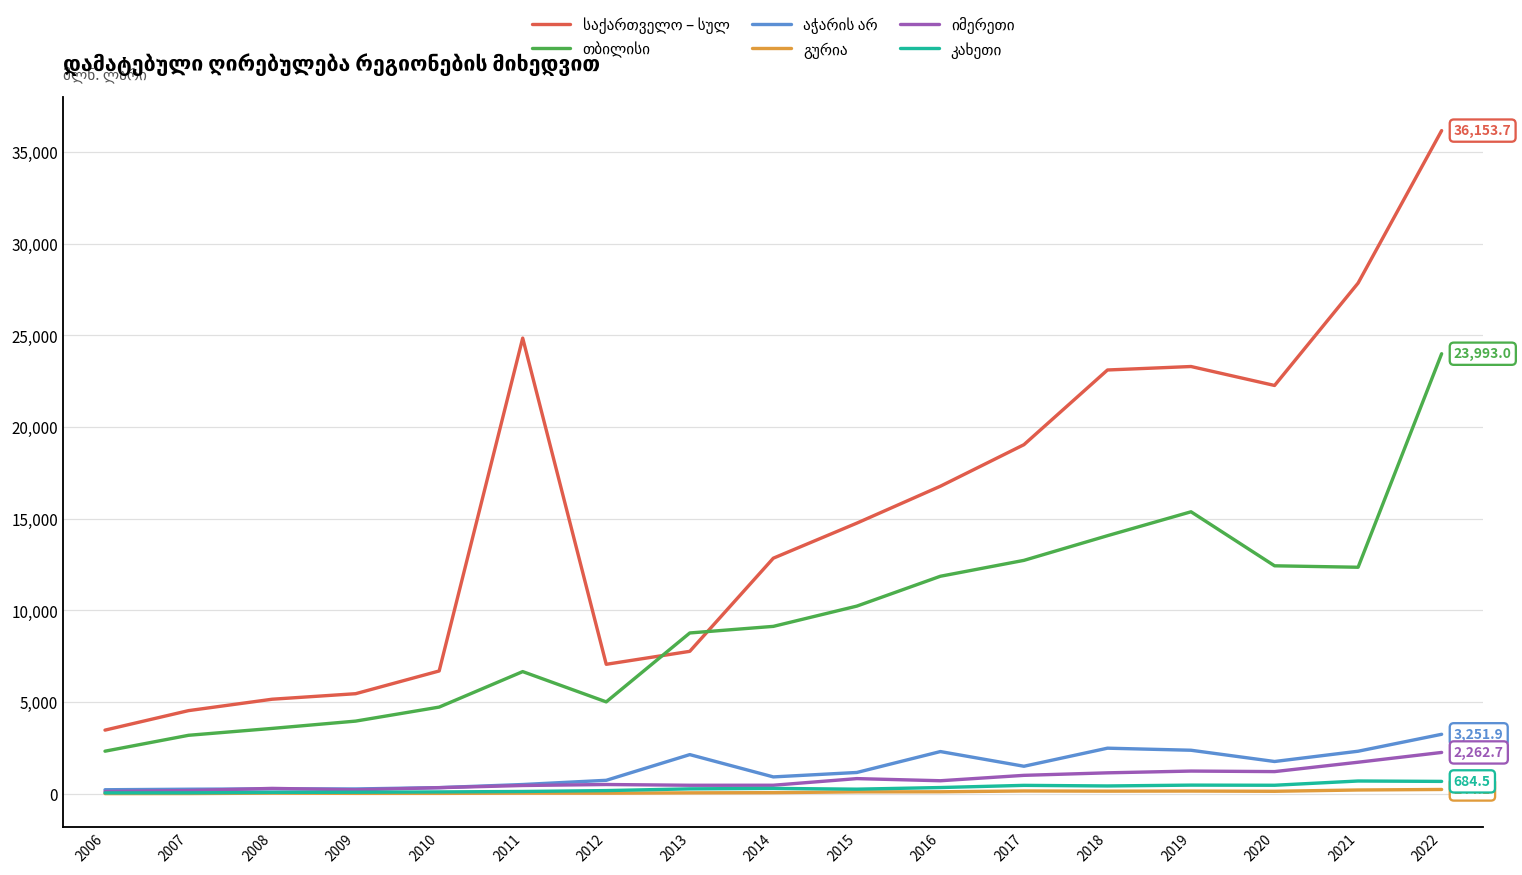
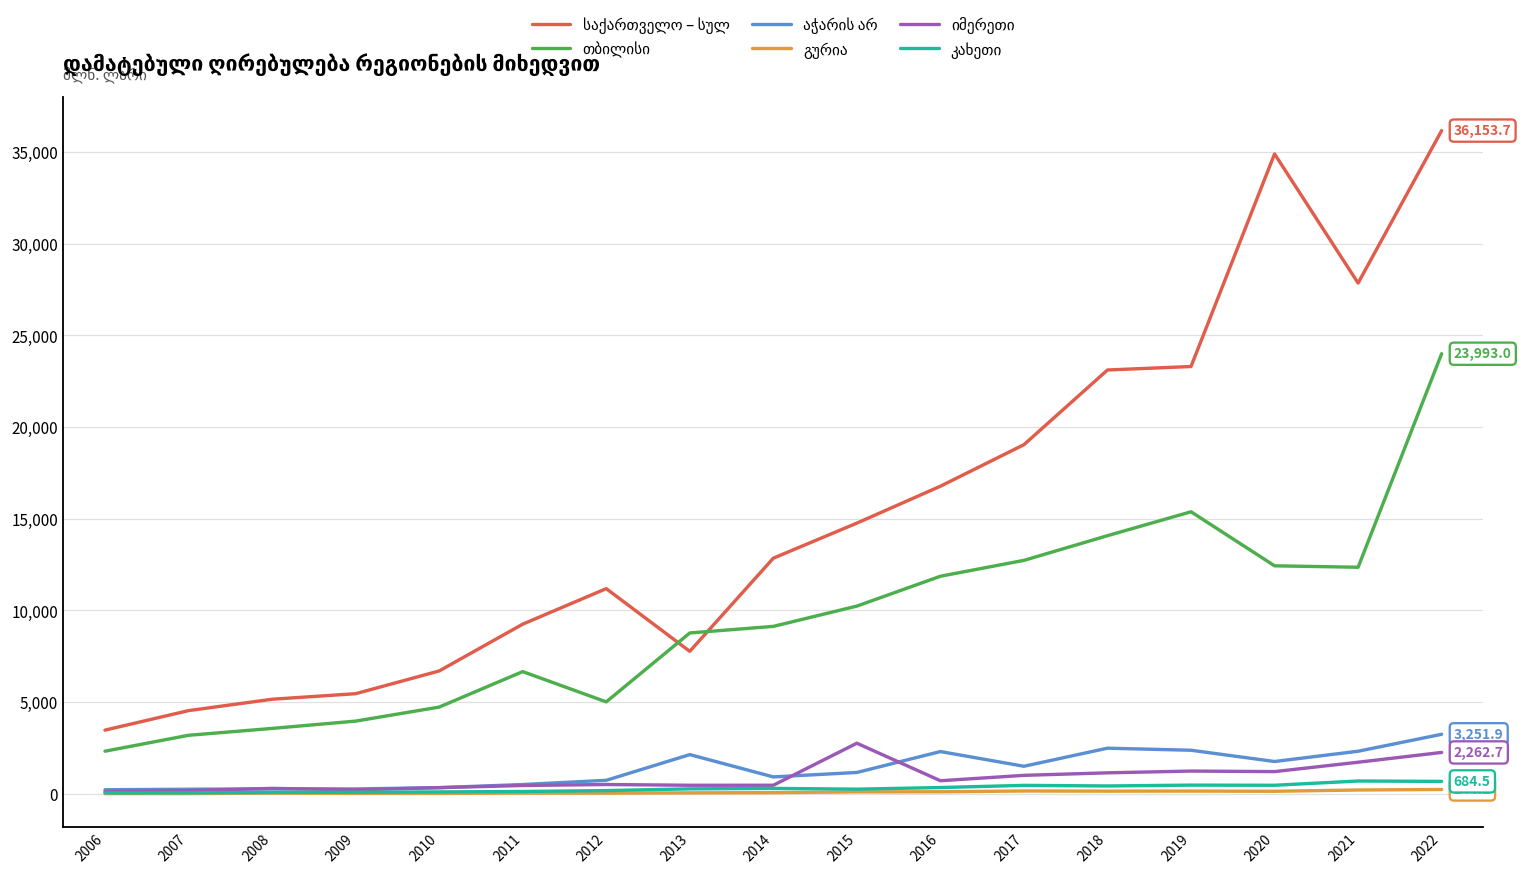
საქართველო – სულ, 2011: 24,800 -> 9,300
საქართველო – სულ, 2012: 7,100 -> 11,200
იმერეთი, 2015: 800 -> 2,800
საქართველო – სულ, 2020: 22,300 -> 34,900
